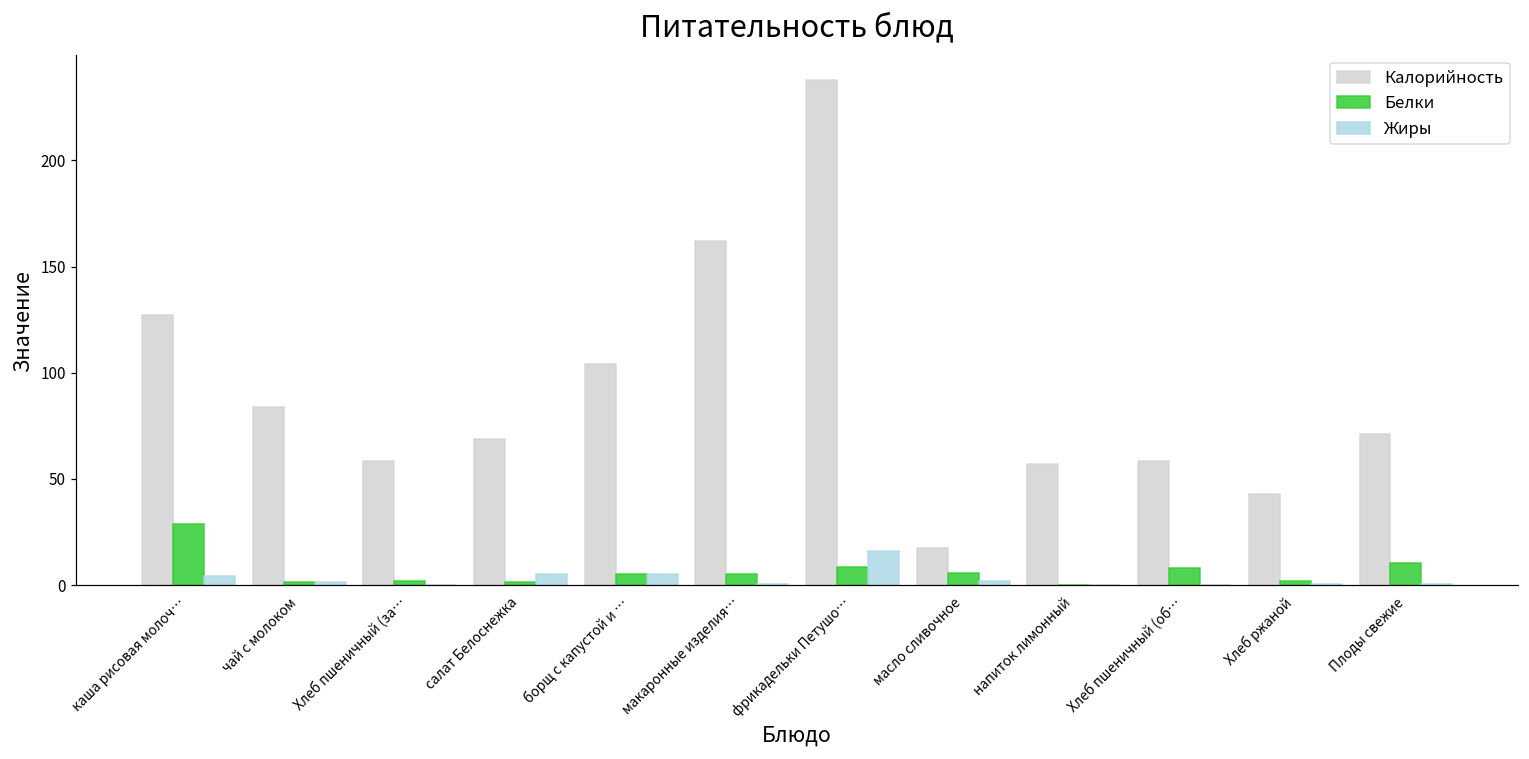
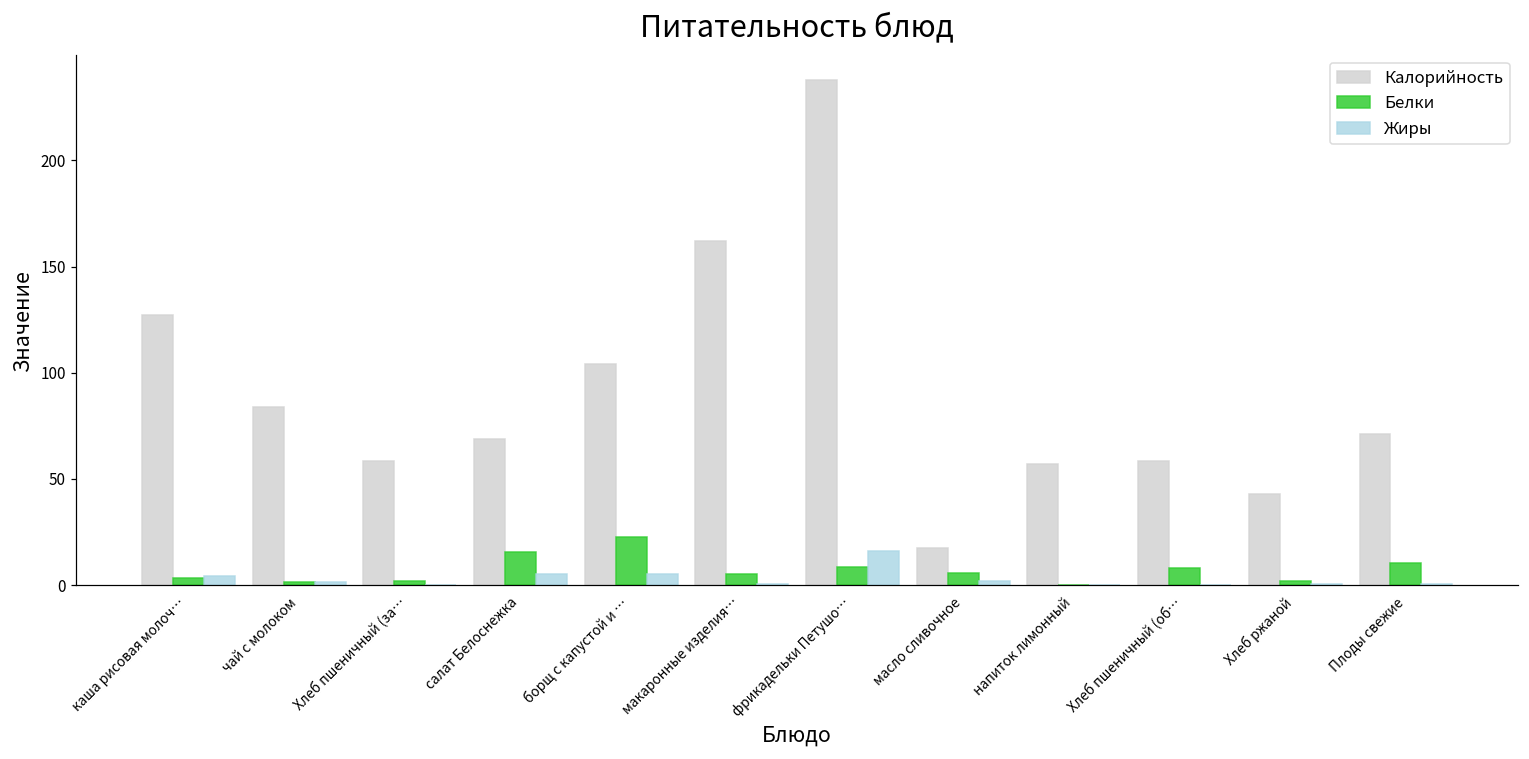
Белки, каша рисовая молоч…: 29 -> 3
Белки, салат Белоснежка: 2 -> 16
Белки, борщ с капустой и …: 5 -> 23
